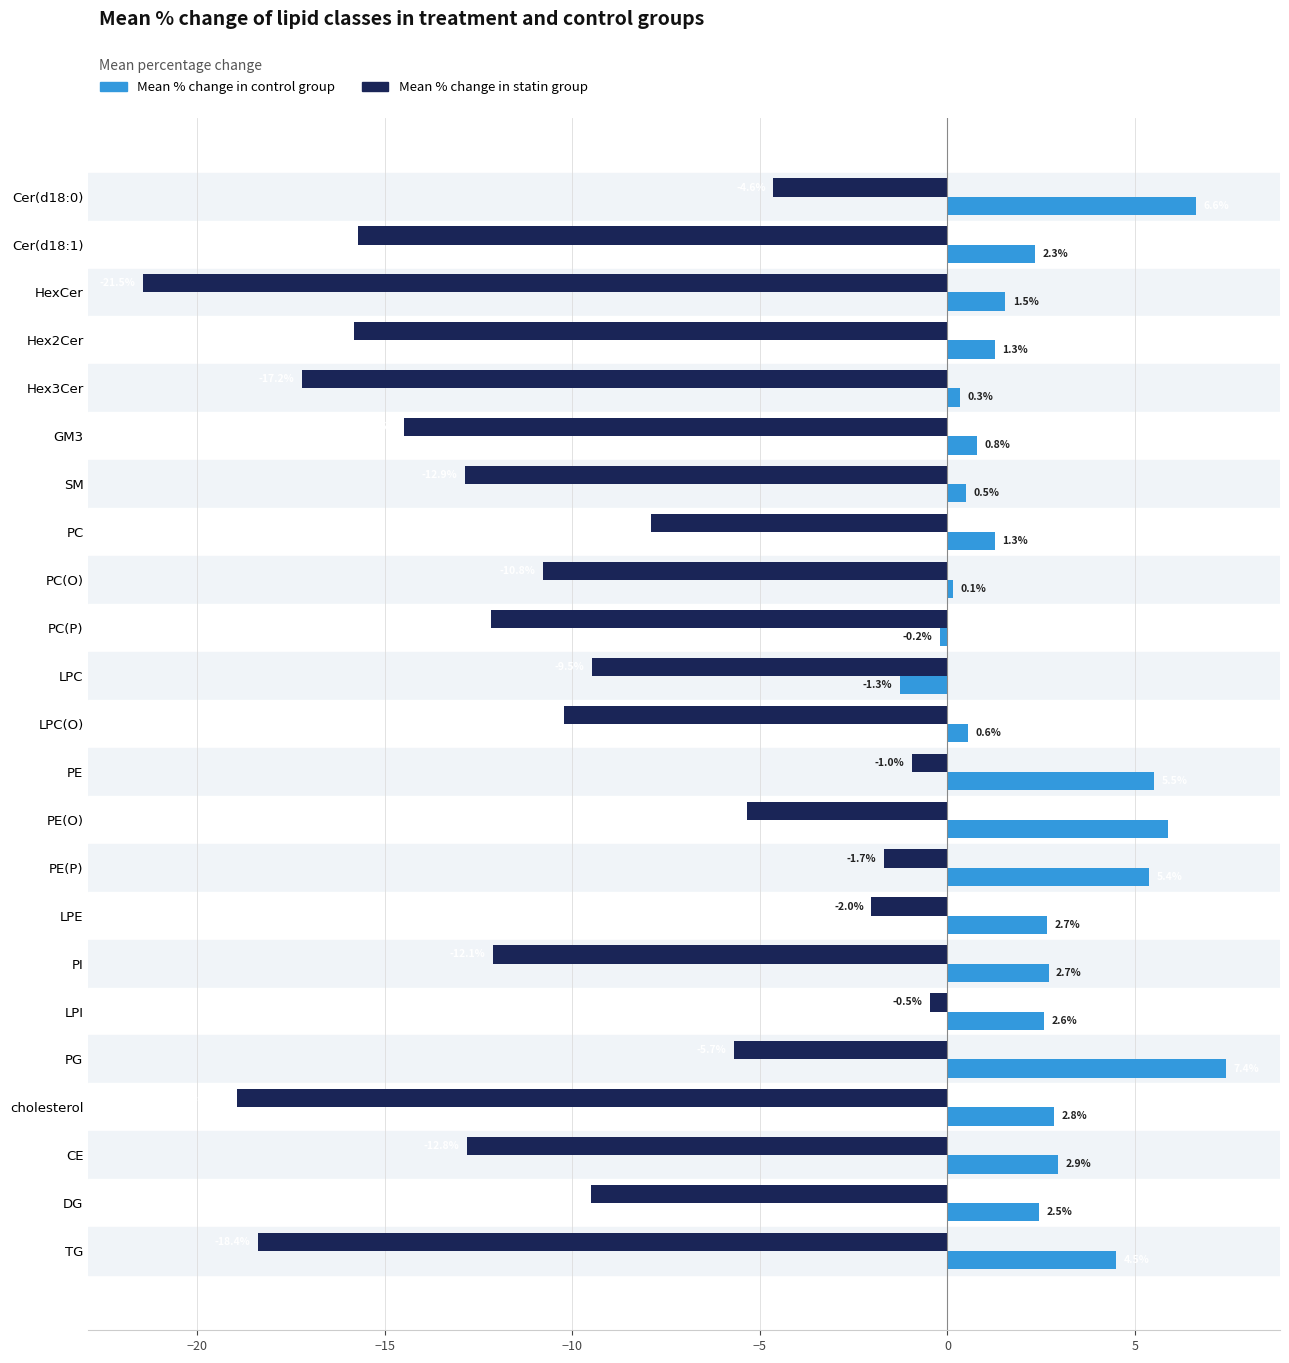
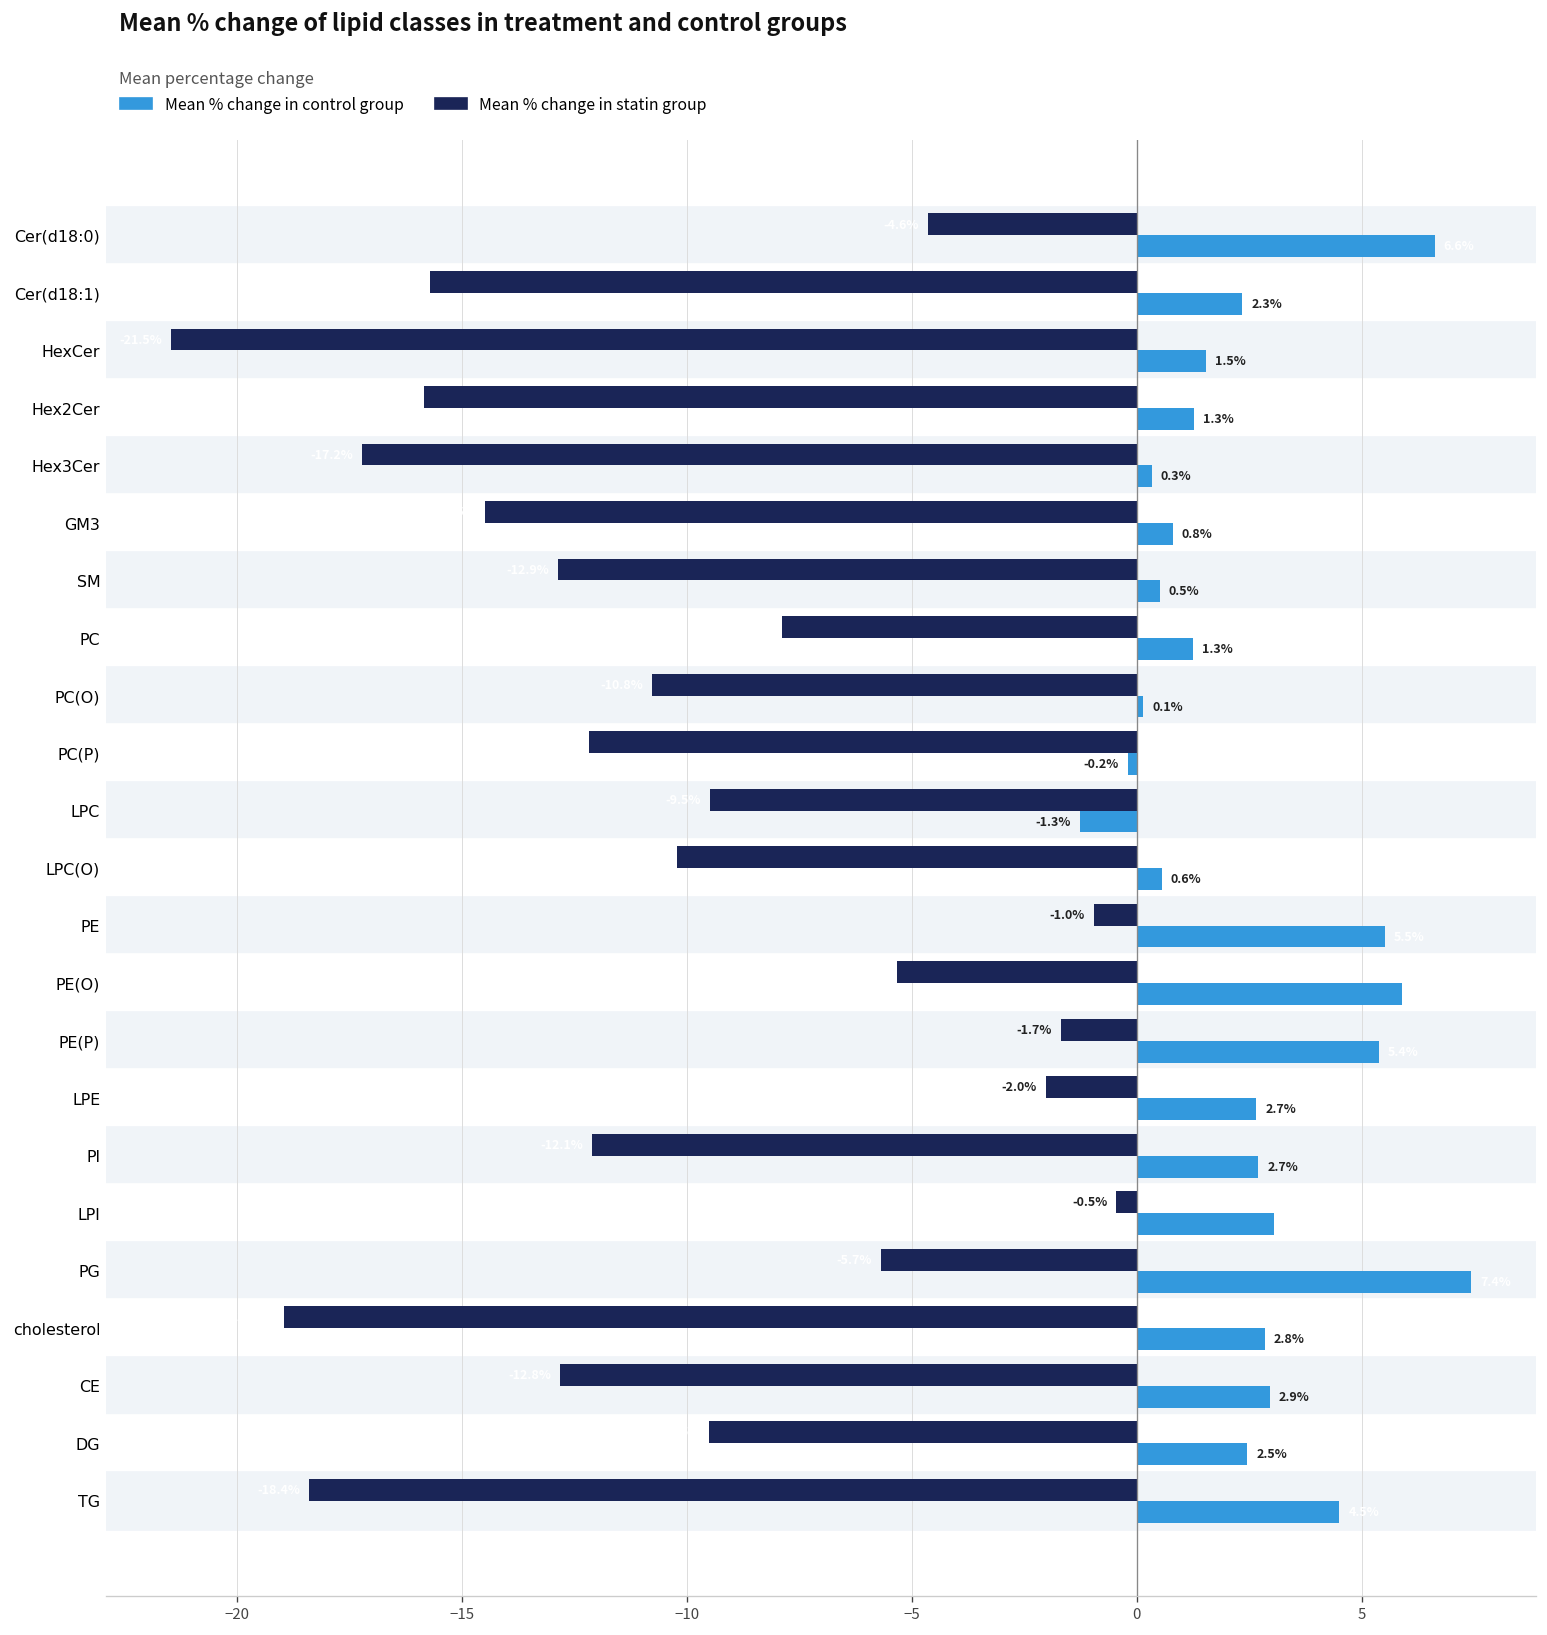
Mean % change in control group, LPI: 2.6 -> 3.0
